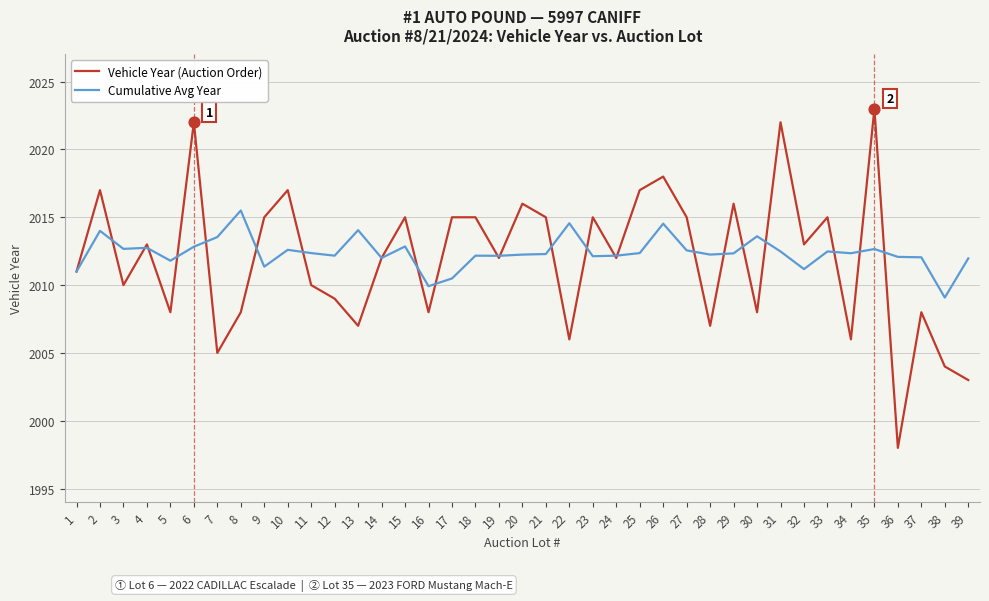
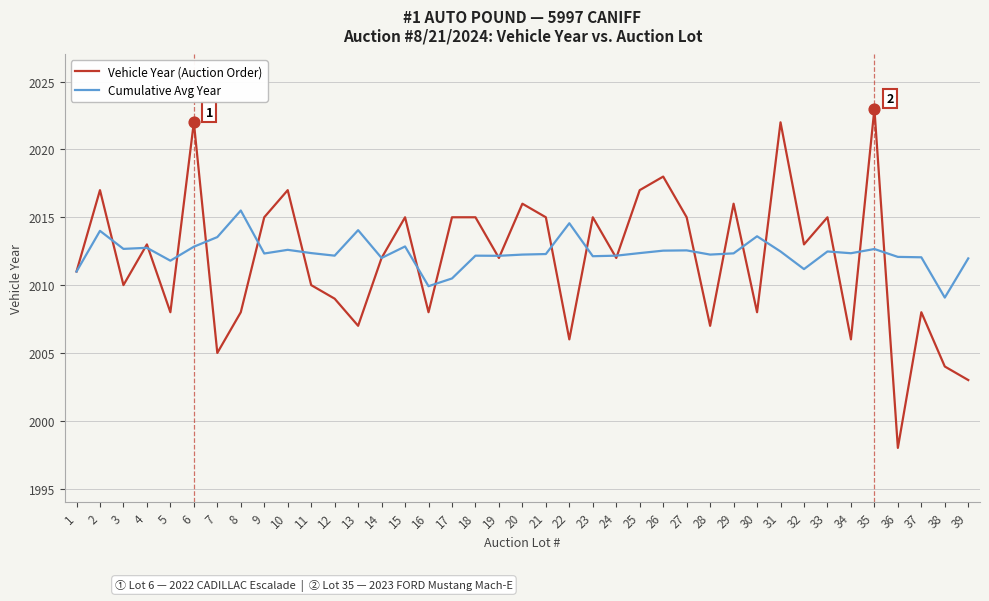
Cumulative Avg Year, 9: 2011.4 -> 2012.3
Cumulative Avg Year, 26: 2014.5 -> 2012.5
